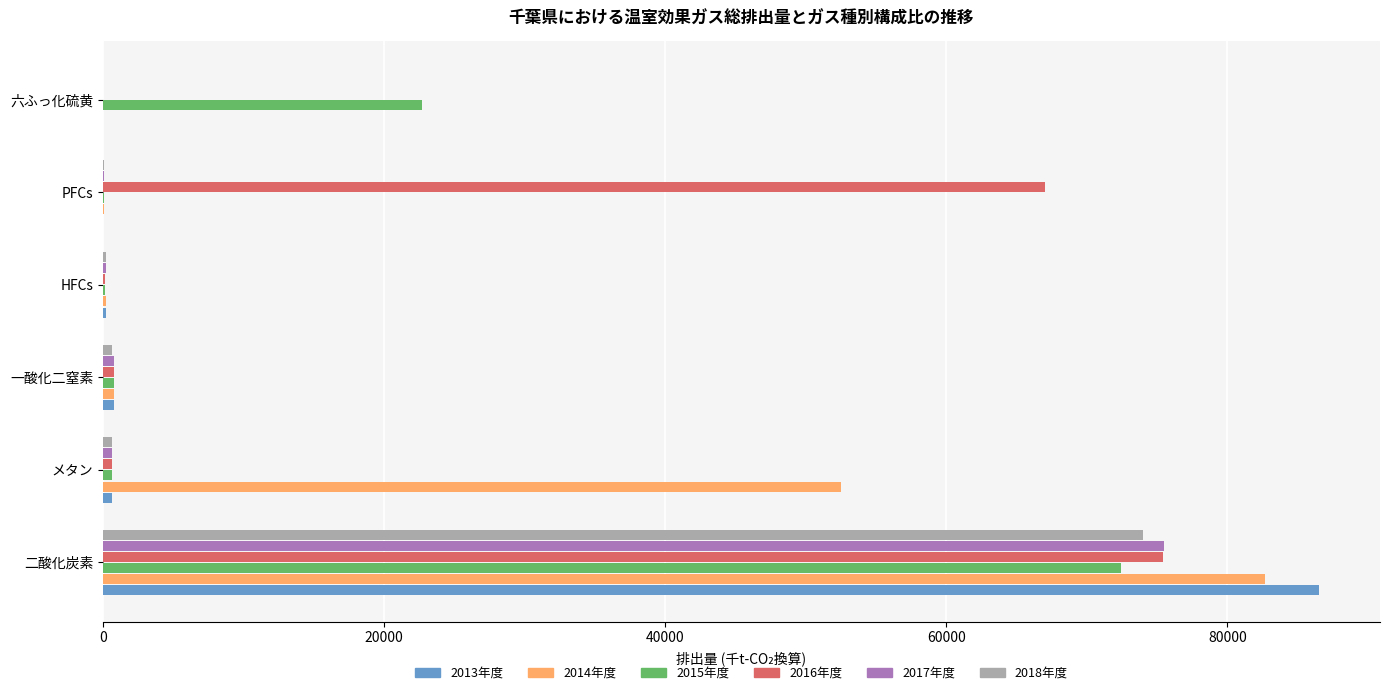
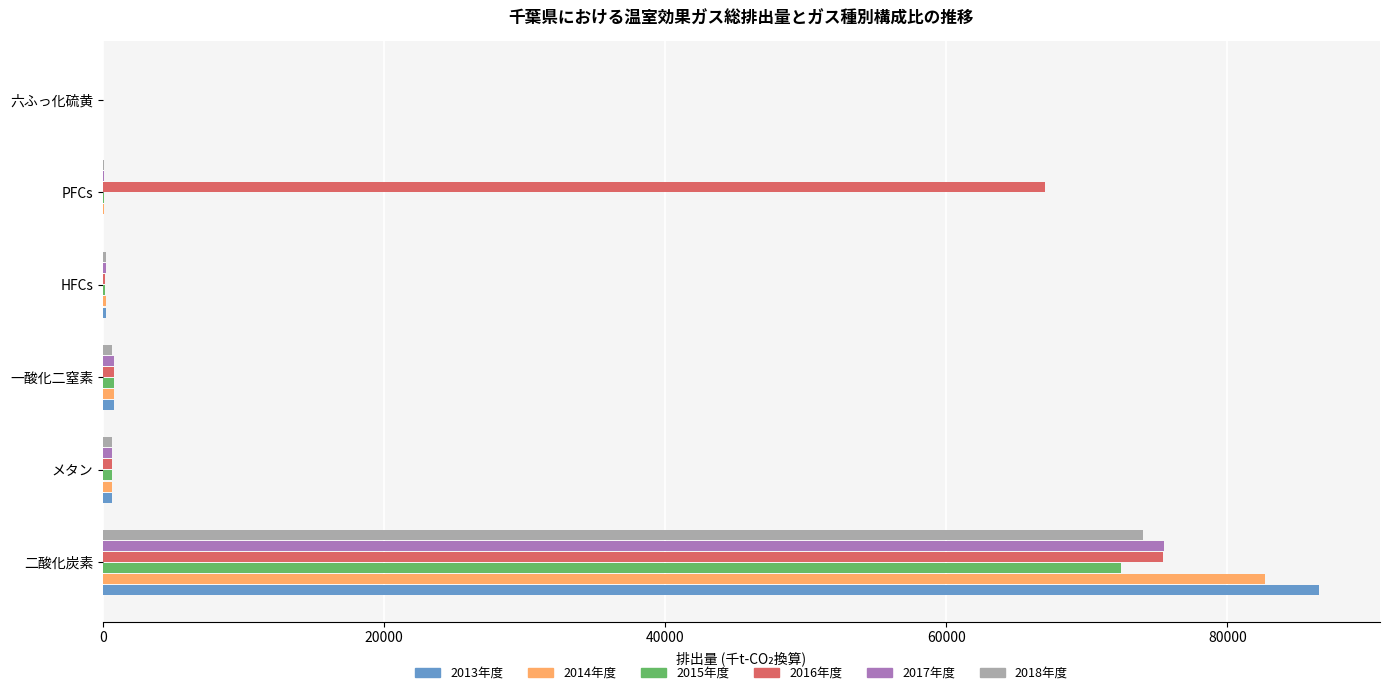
2015年度, 六ふっ化硫黄: 22700 -> 0
2014年度, メタン: 52500 -> 700
